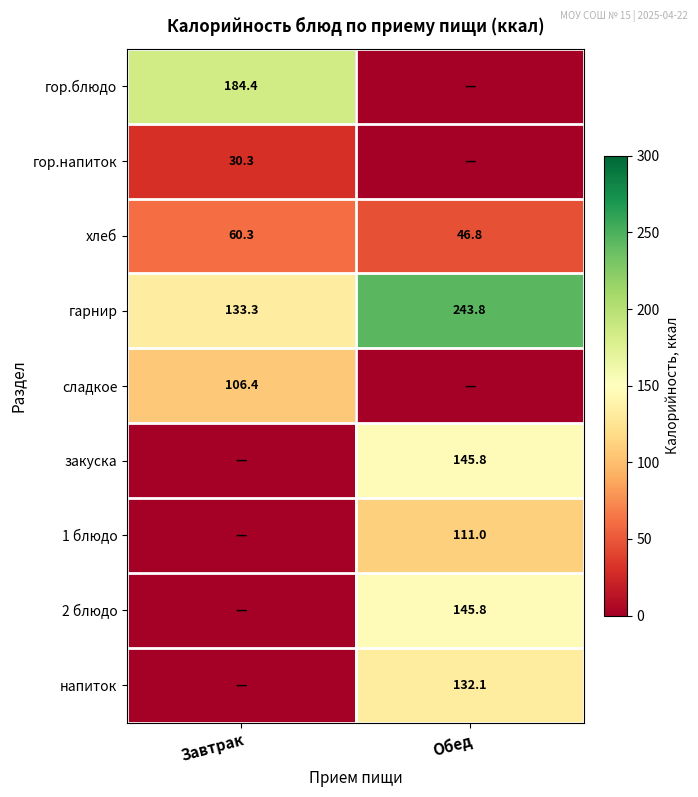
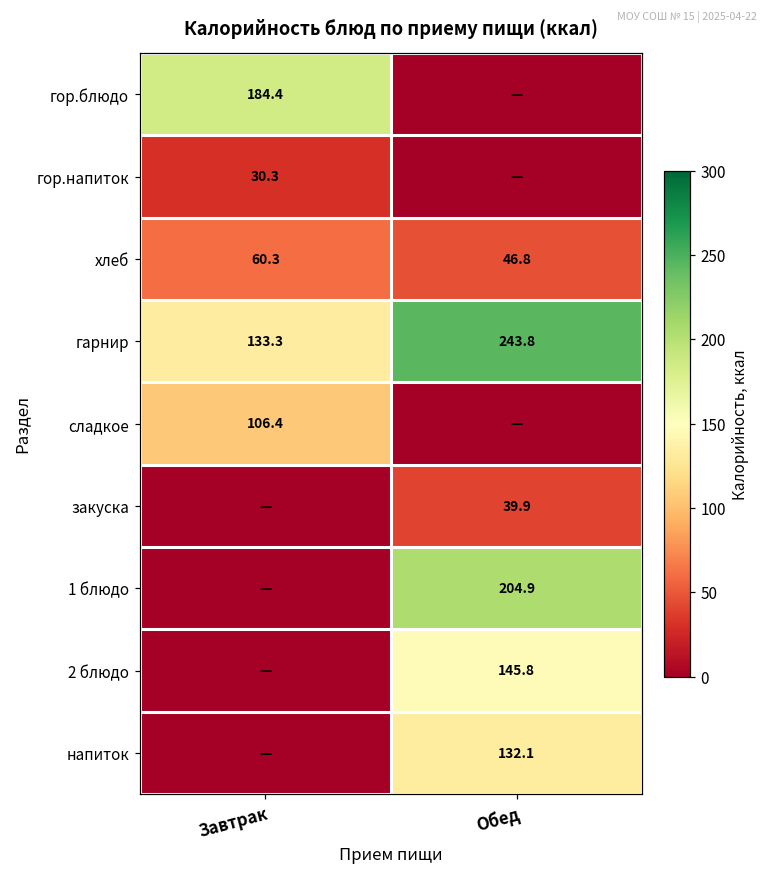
закуска, Обед: 145.8 -> 39.9
1 блюдо, Обед: 111.0 -> 204.9
